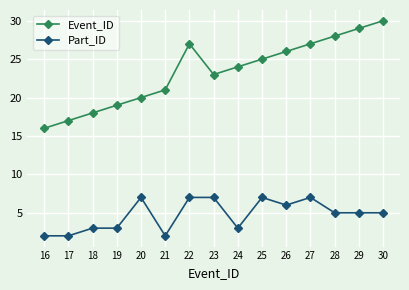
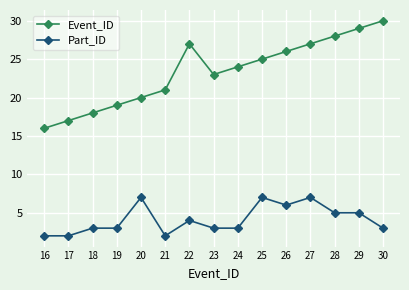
Part_ID, 22: 7 -> 4
Part_ID, 23: 7 -> 3
Part_ID, 30: 5 -> 3
